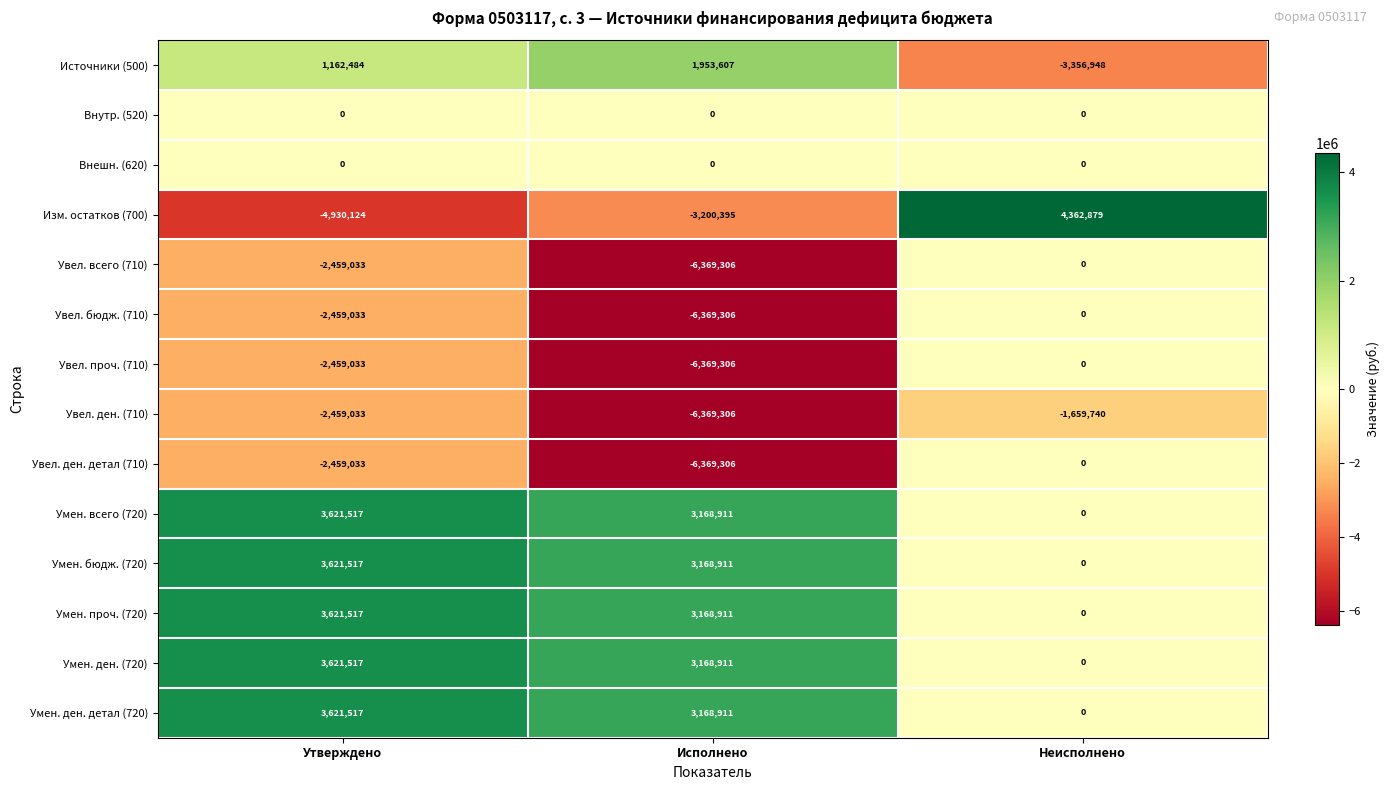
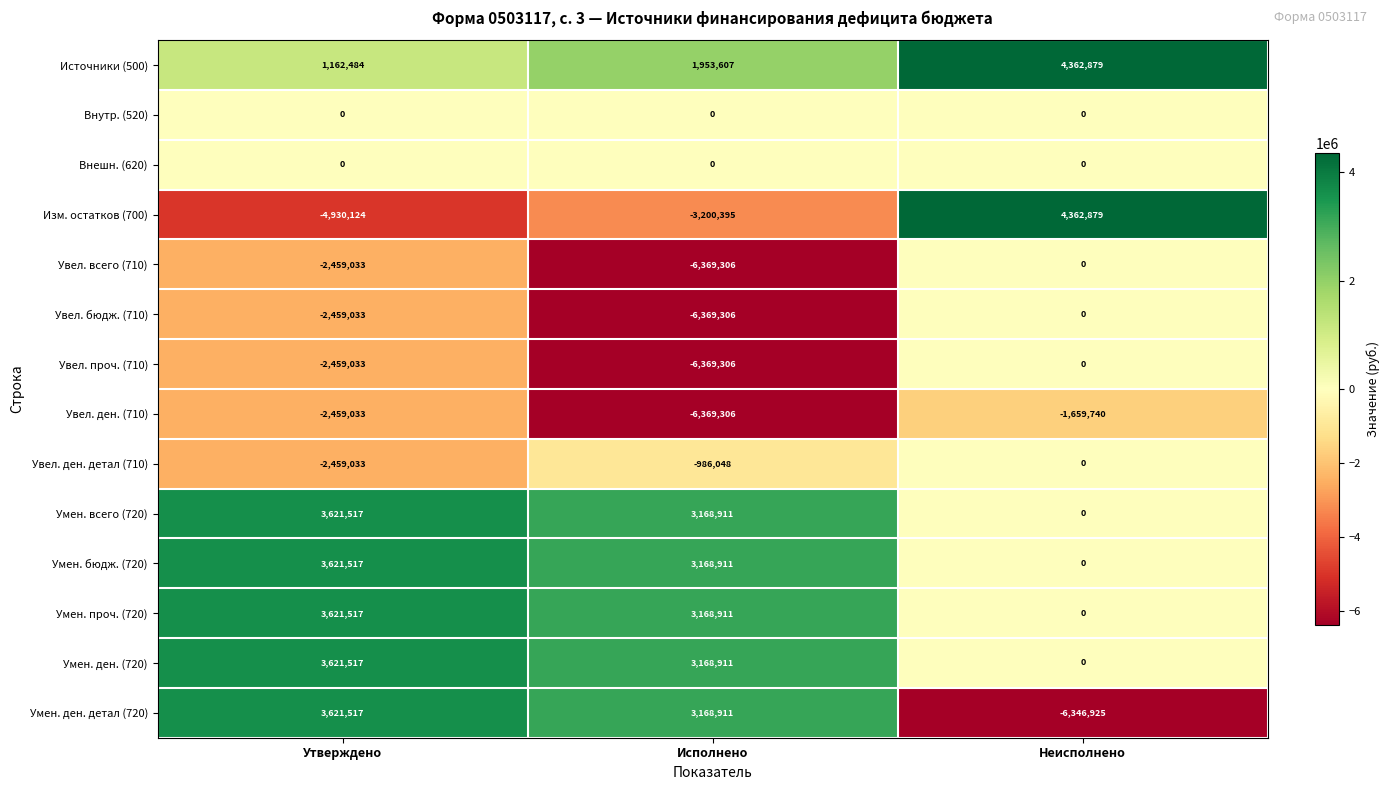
Источники (500), Неисполнено: -3,356,948 -> 4,362,879
Увел. ден. детал (710), Исполнено: -6,369,306 -> -986,048
Умен. ден. детал (720), Неисполнено: 0 -> -6,346,925
